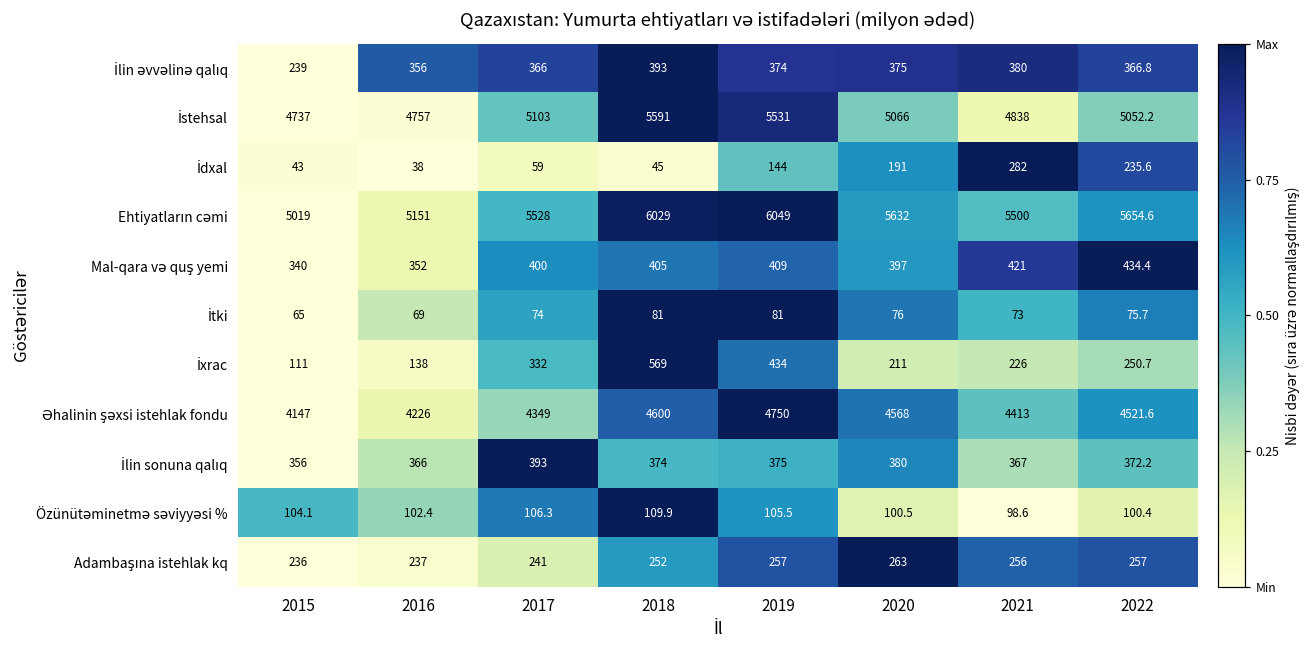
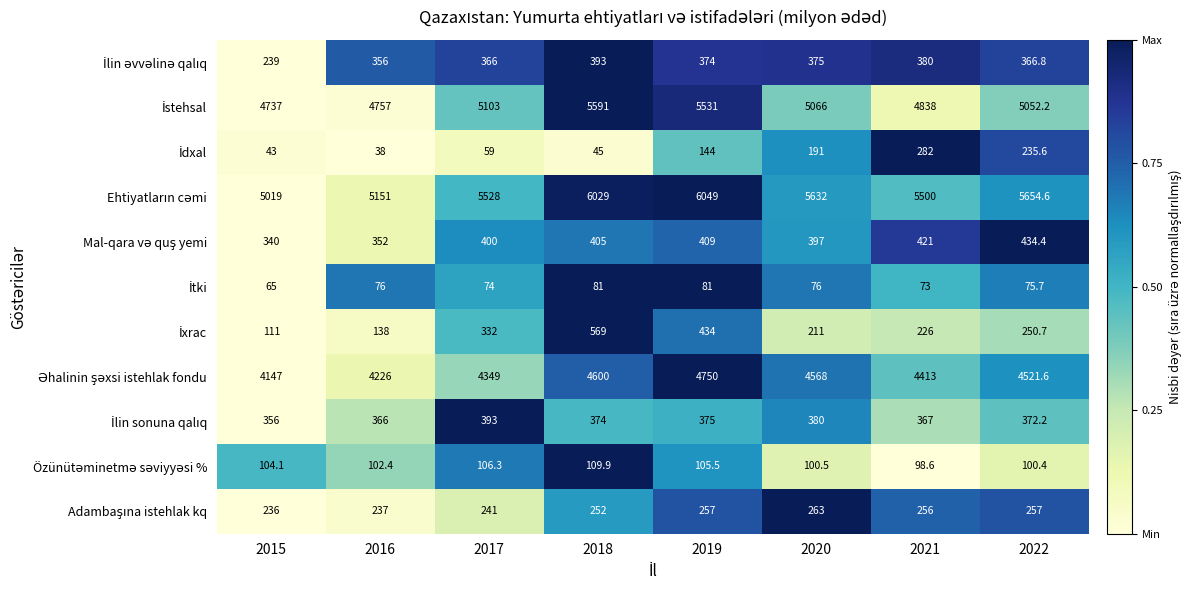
İtki, 2016: 69 -> 76
